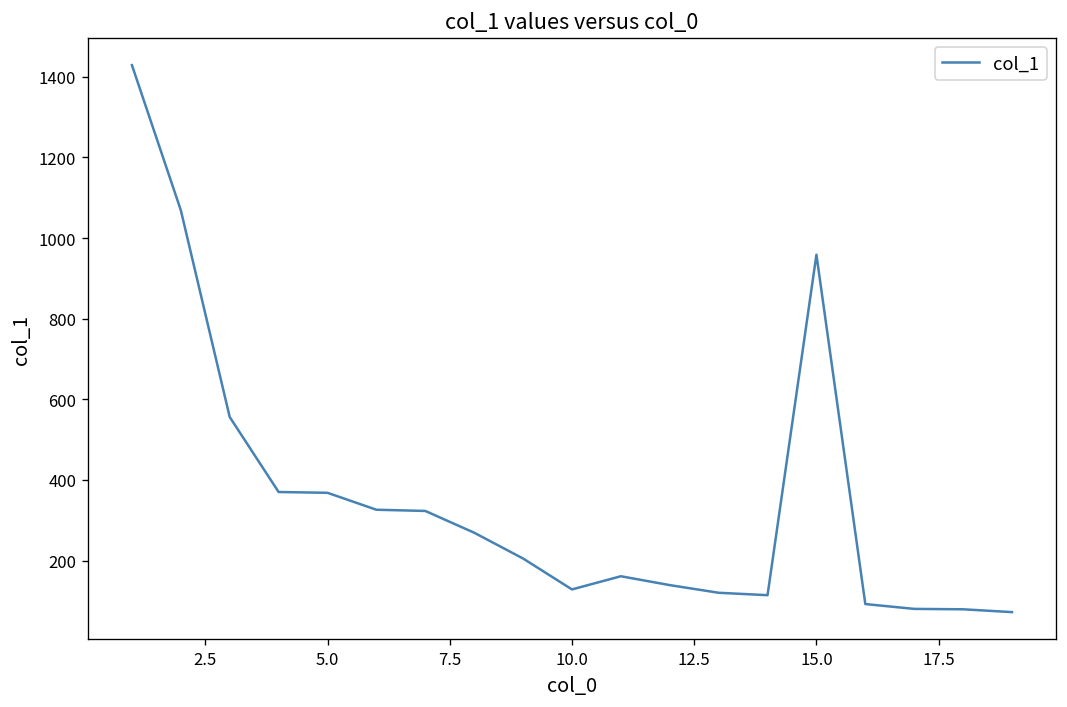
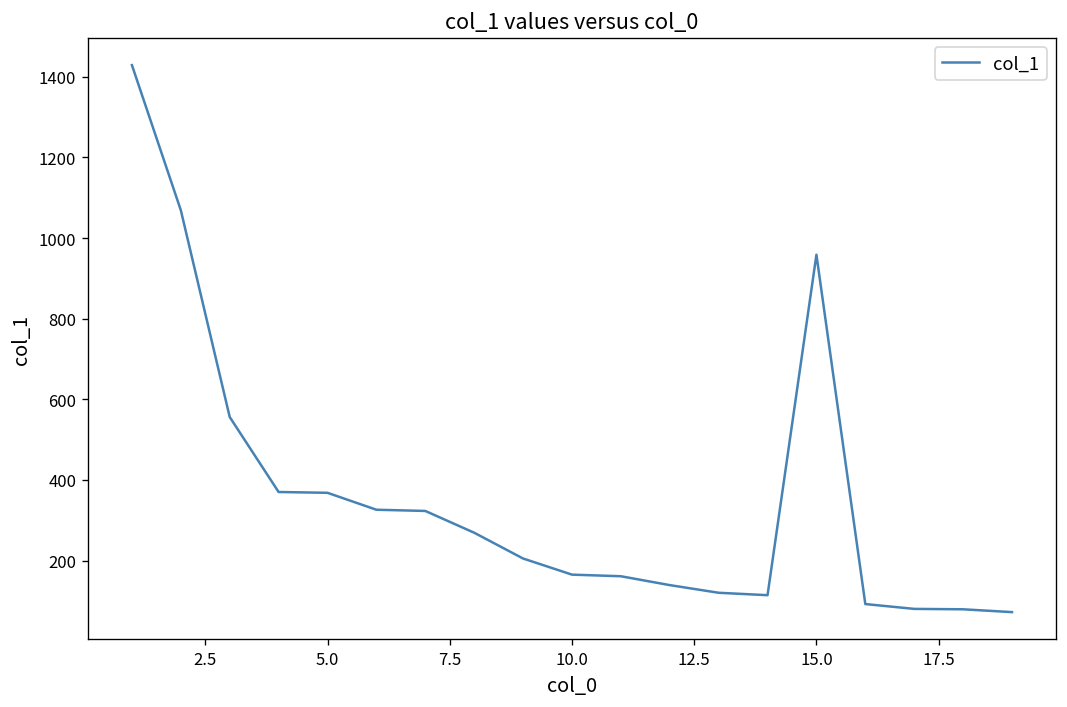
10.0: 130 -> 170
